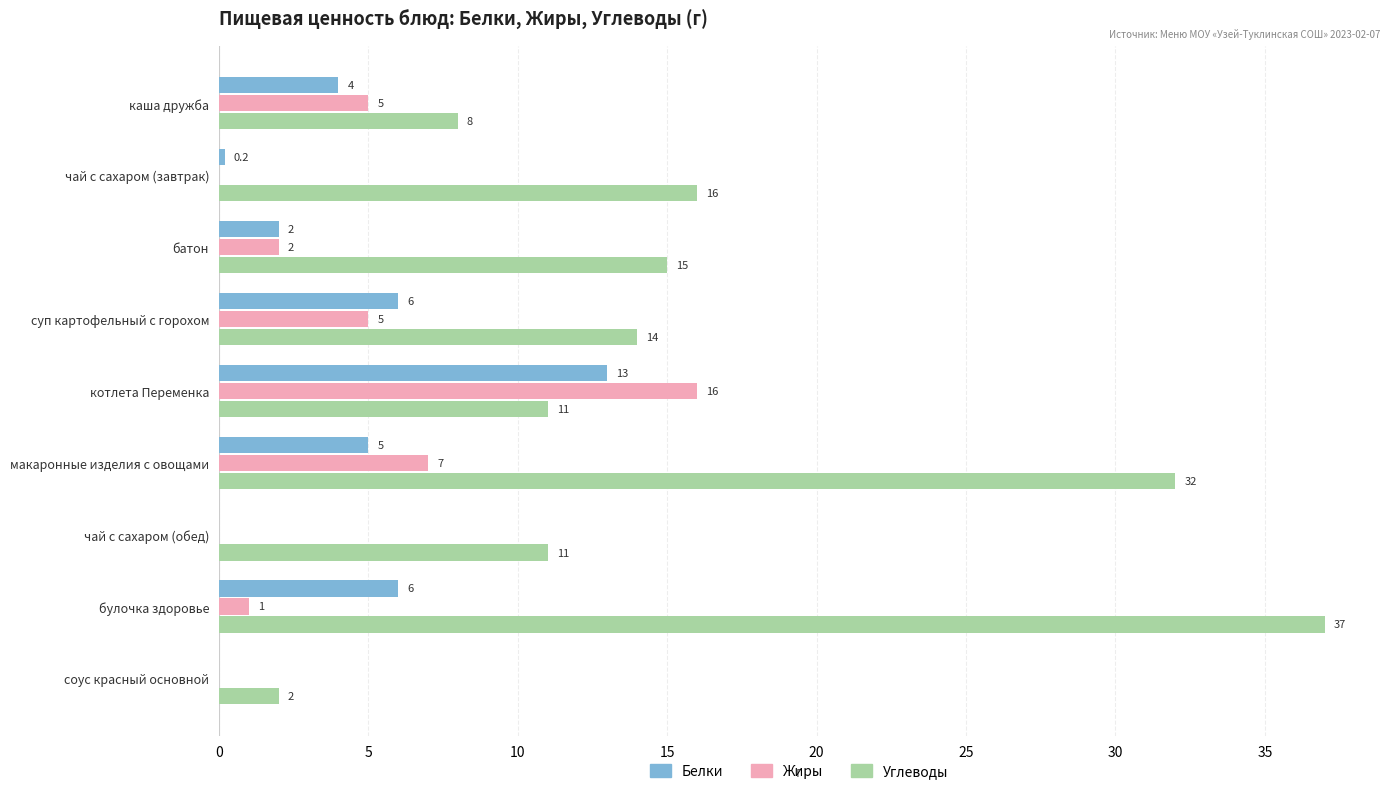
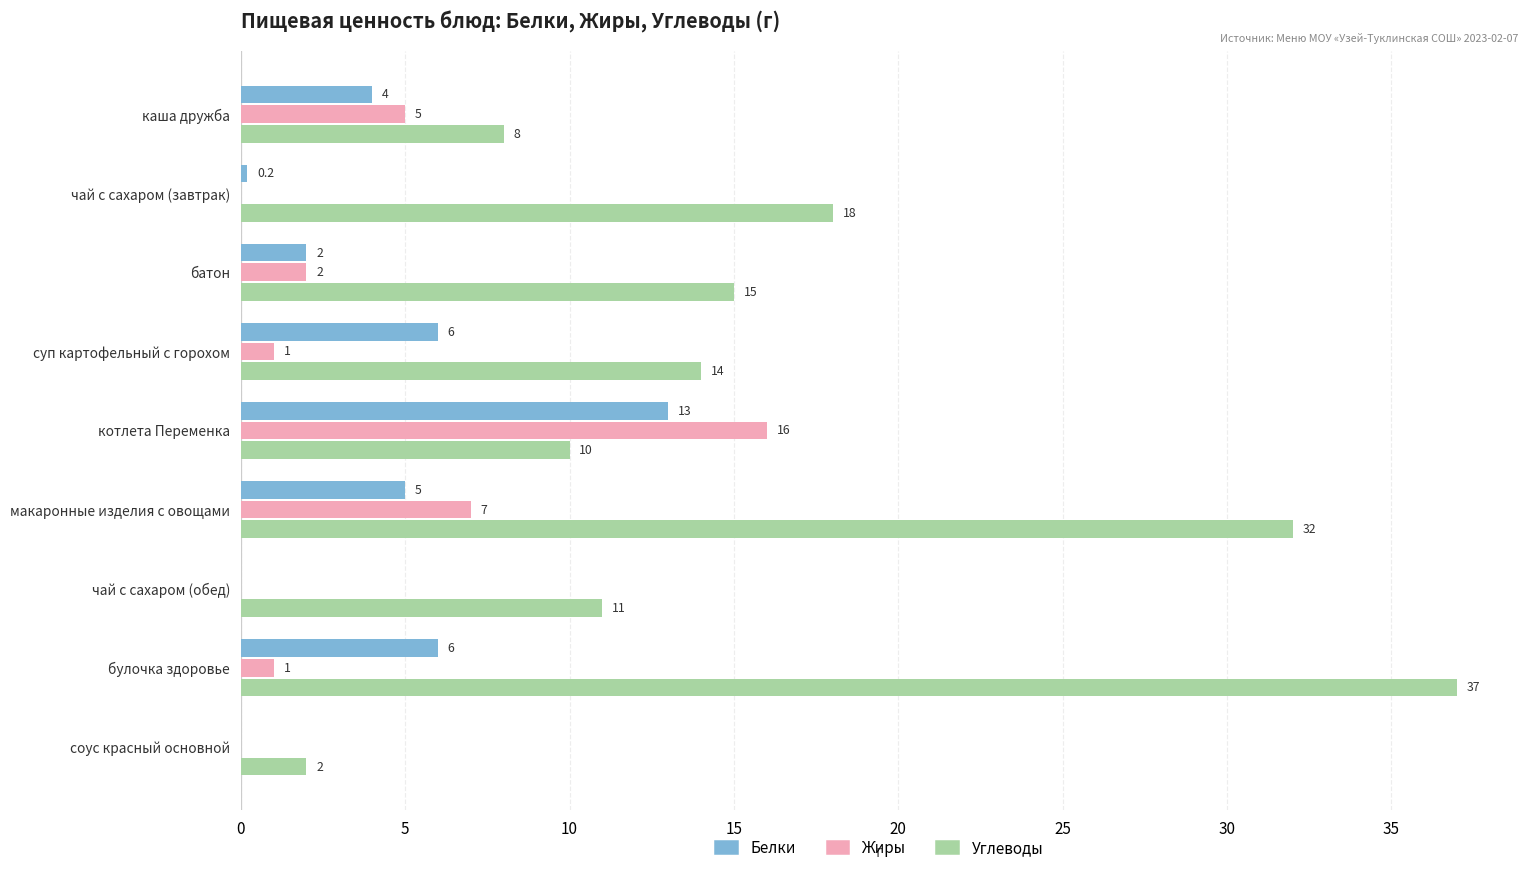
Углеводы, чай с сахаром (завтрак): 16 -> 18
Жиры, суп картофельный с горохом: 5 -> 1
Углеводы, котлета Переменка: 11 -> 10
